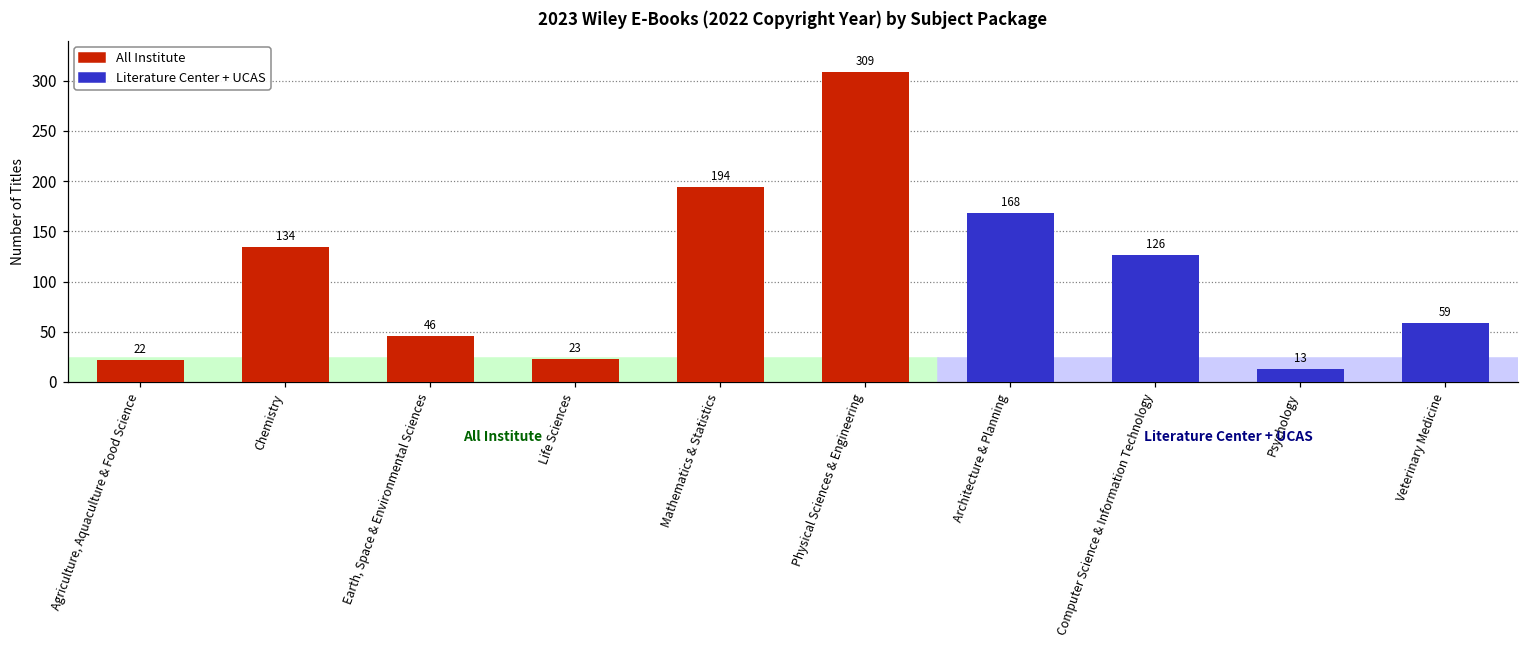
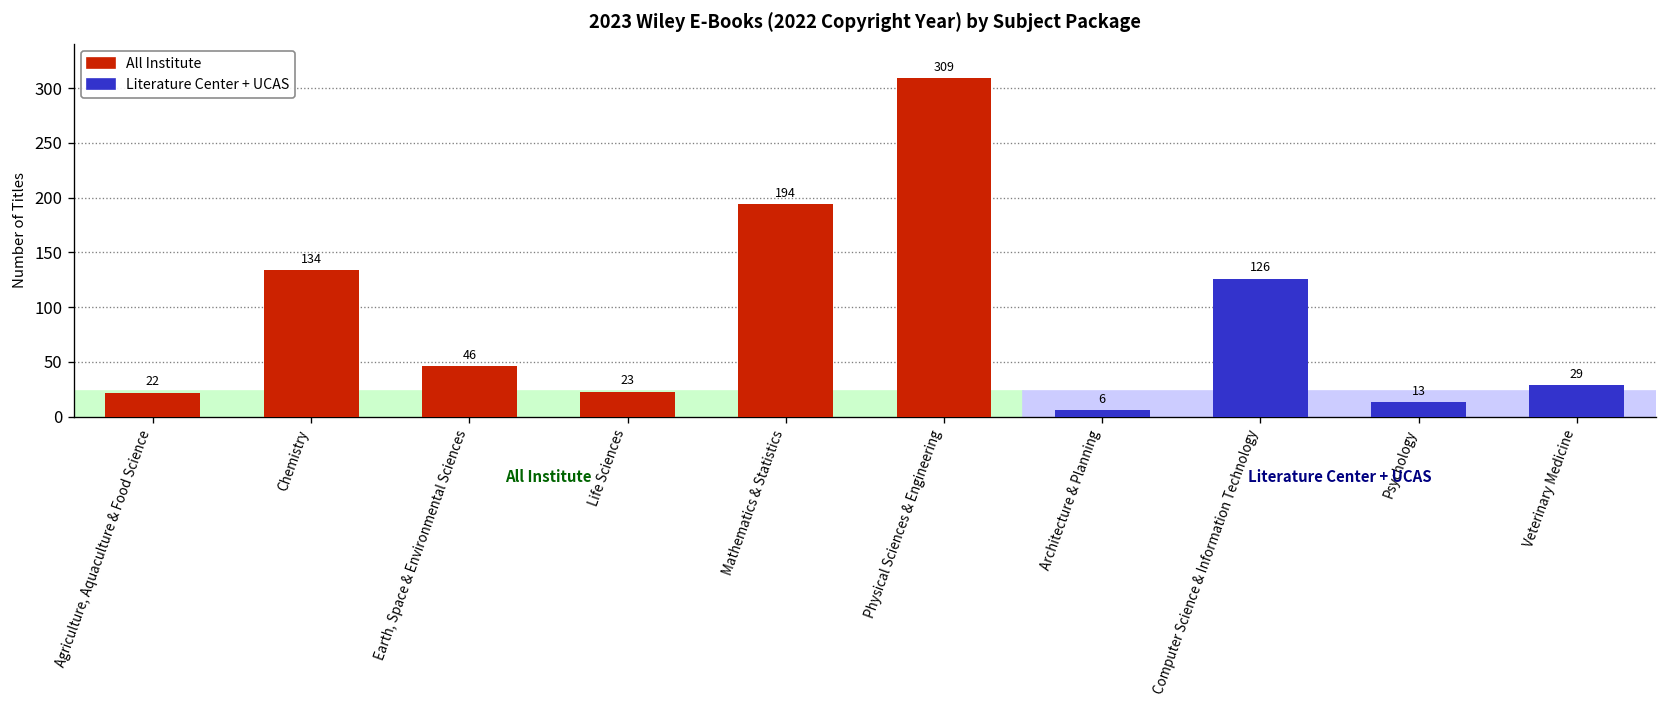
Architecture & Planning: 168 -> 6
Veterinary Medicine: 59 -> 29
